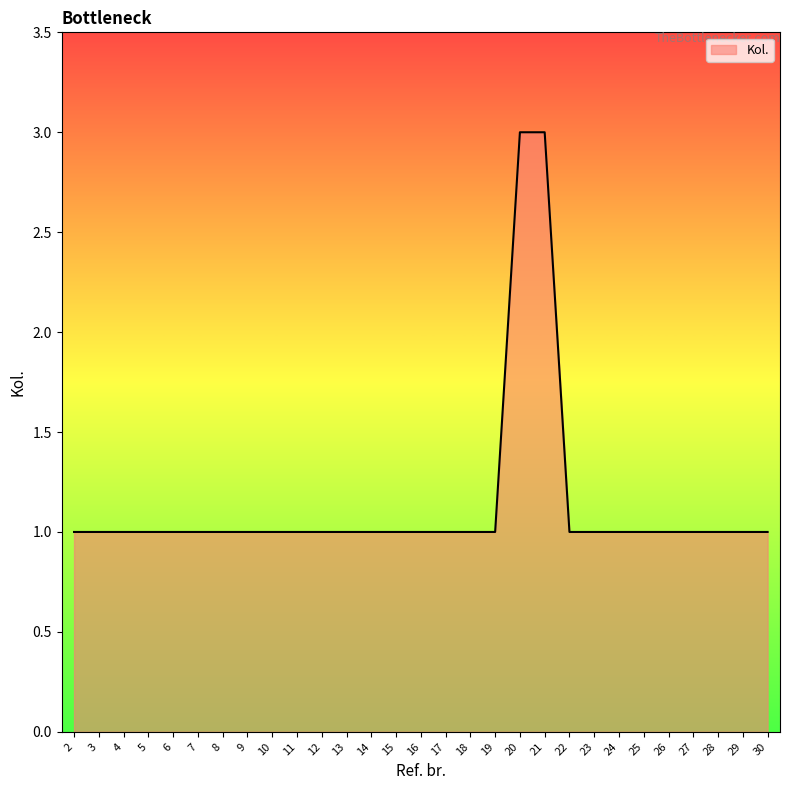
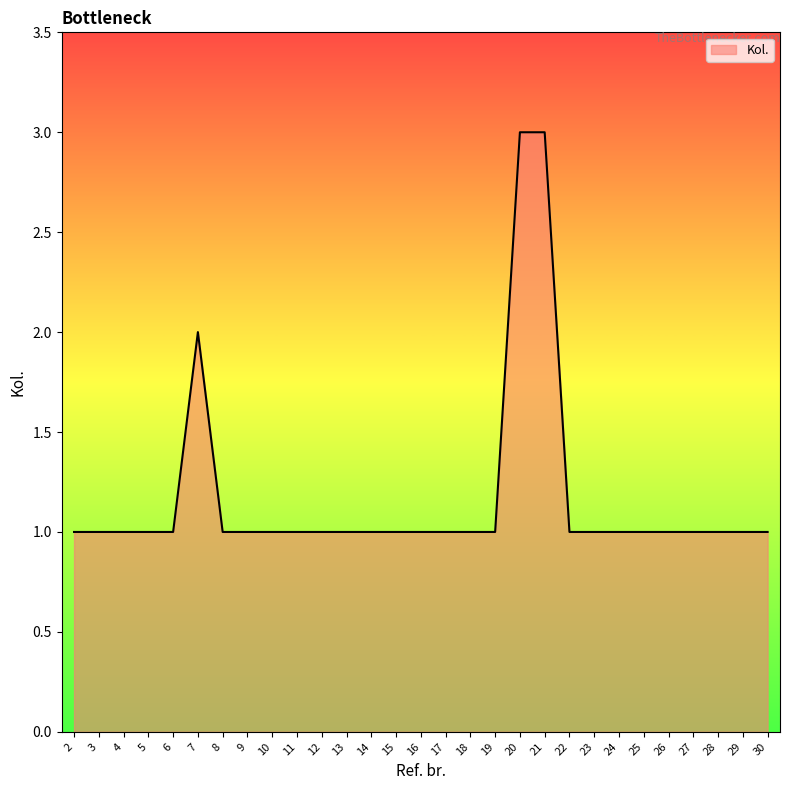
7: 1 -> 2
